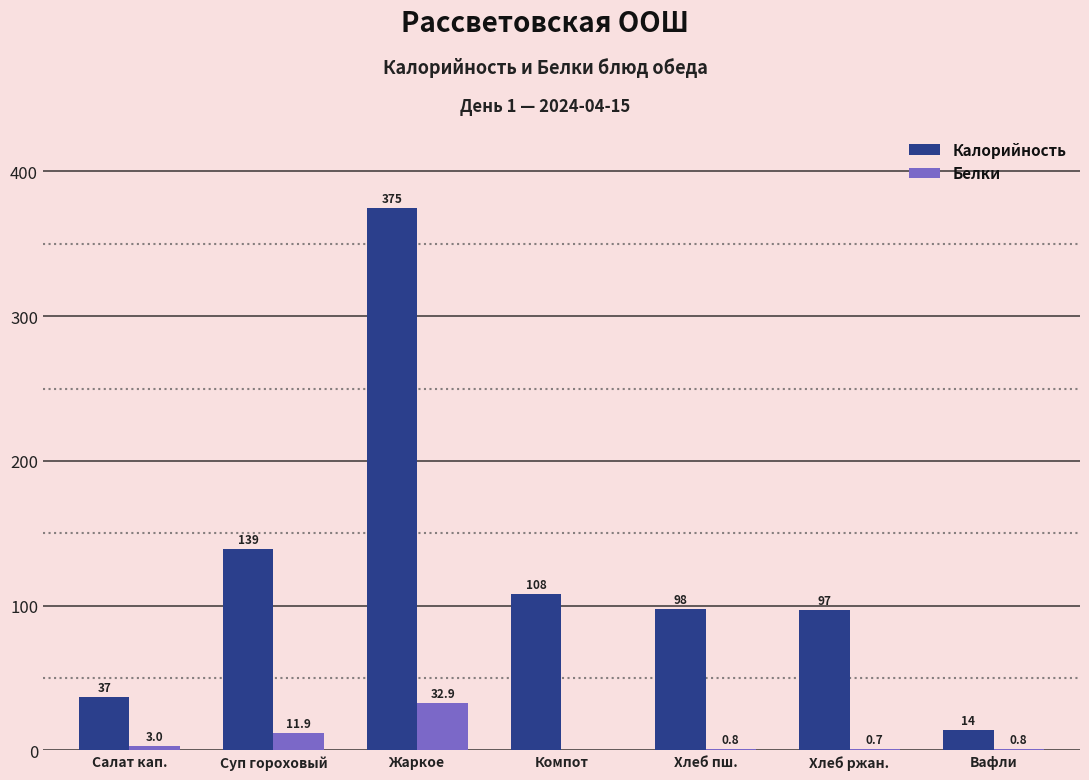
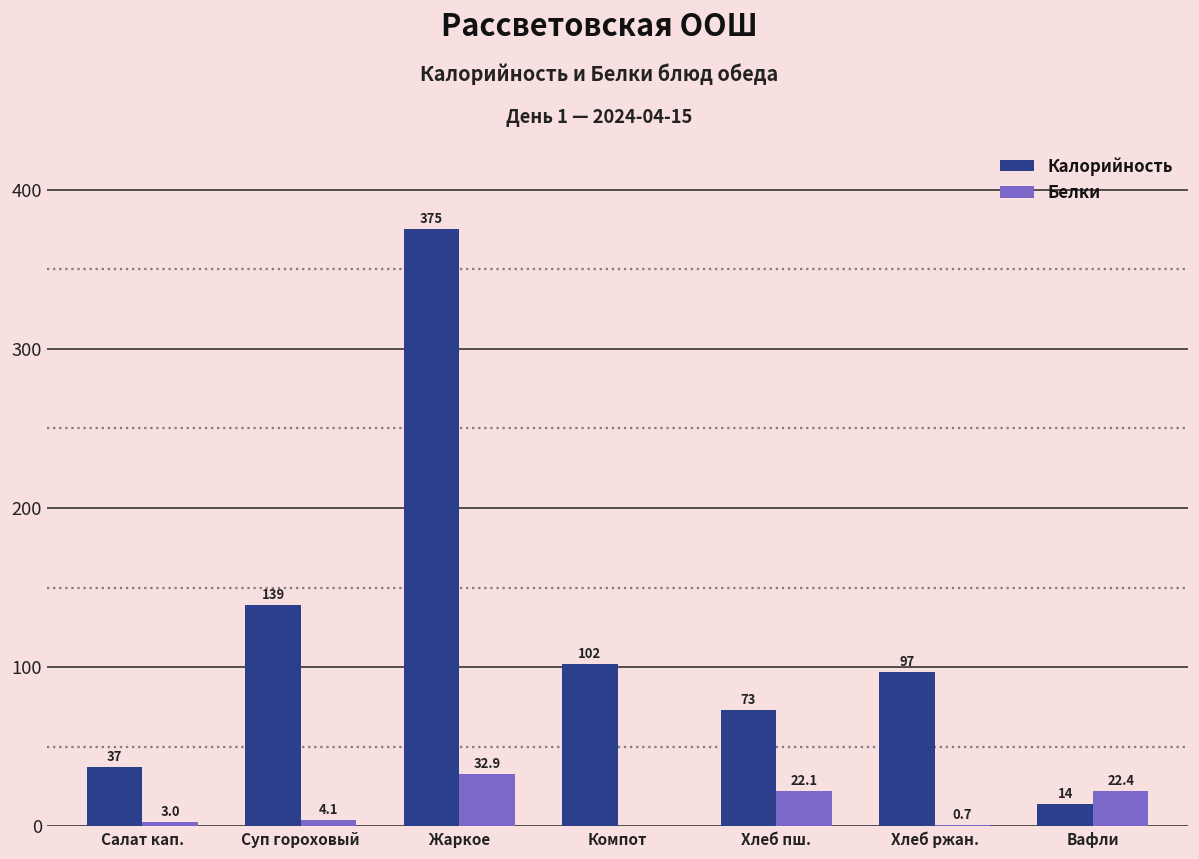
Белки, Суп гороховый: 11.9 -> 4.1
Калорийность, Компот: 108 -> 102
Калорийность, Хлеб пш.: 98 -> 73
Белки, Хлеб пш.: 0.8 -> 22.1
Белки, Вафли: 0.8 -> 22.4
